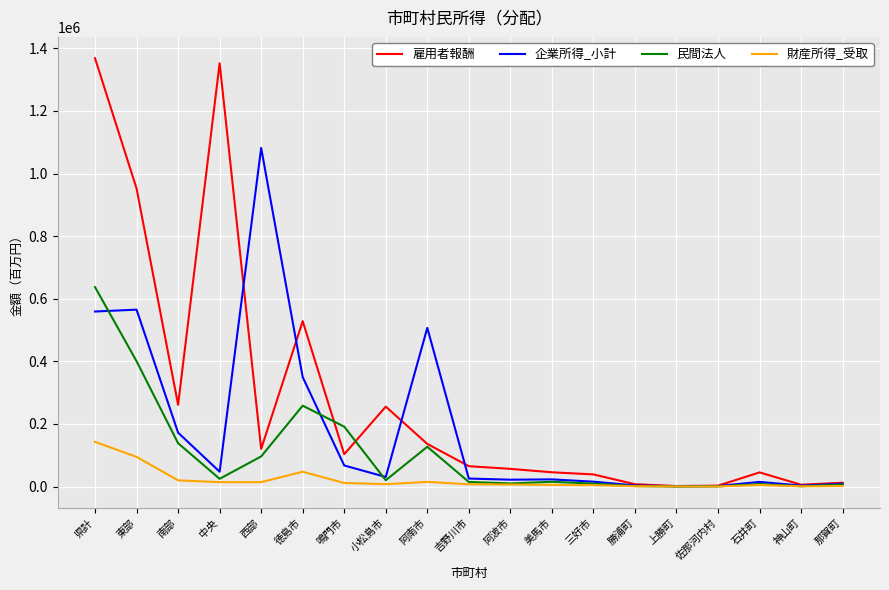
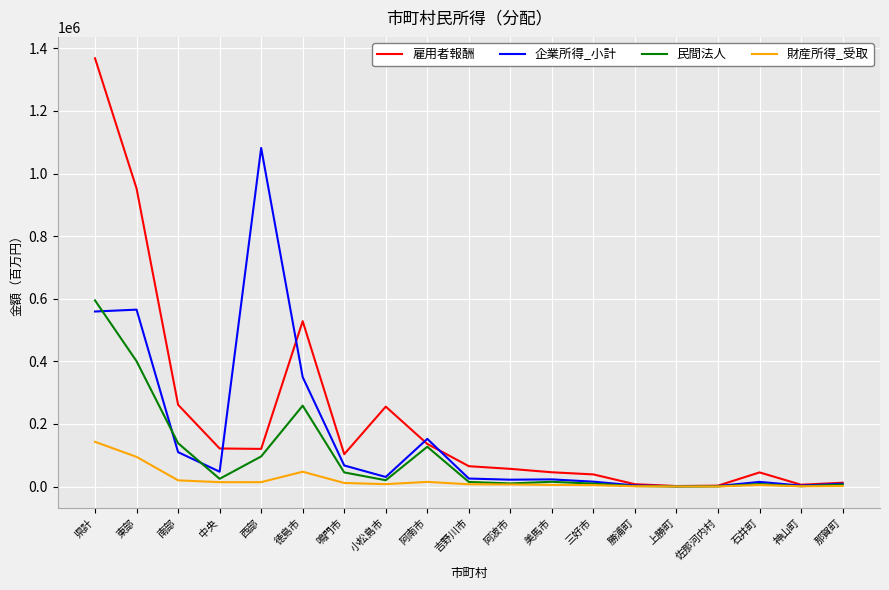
民間法人, 県計: 640000 -> 590000
企業所得_小計, 南部: 170000 -> 110000
雇用者報酬, 中央: 1350000 -> 120000
民間法人, 鳴門市: 190000 -> 50000
企業所得_小計, 阿南市: 510000 -> 150000
